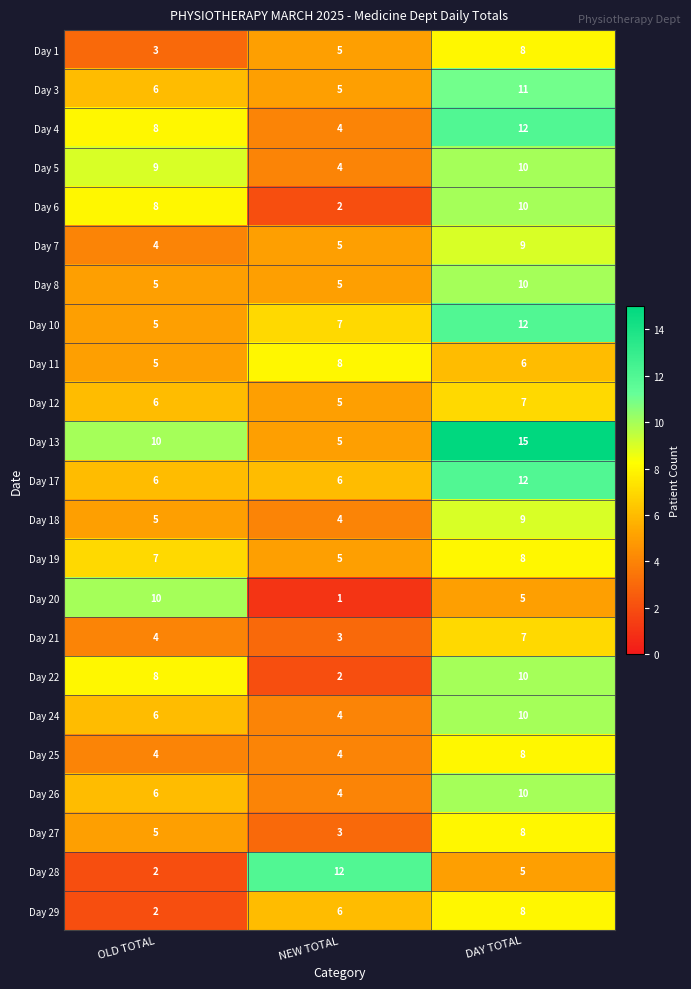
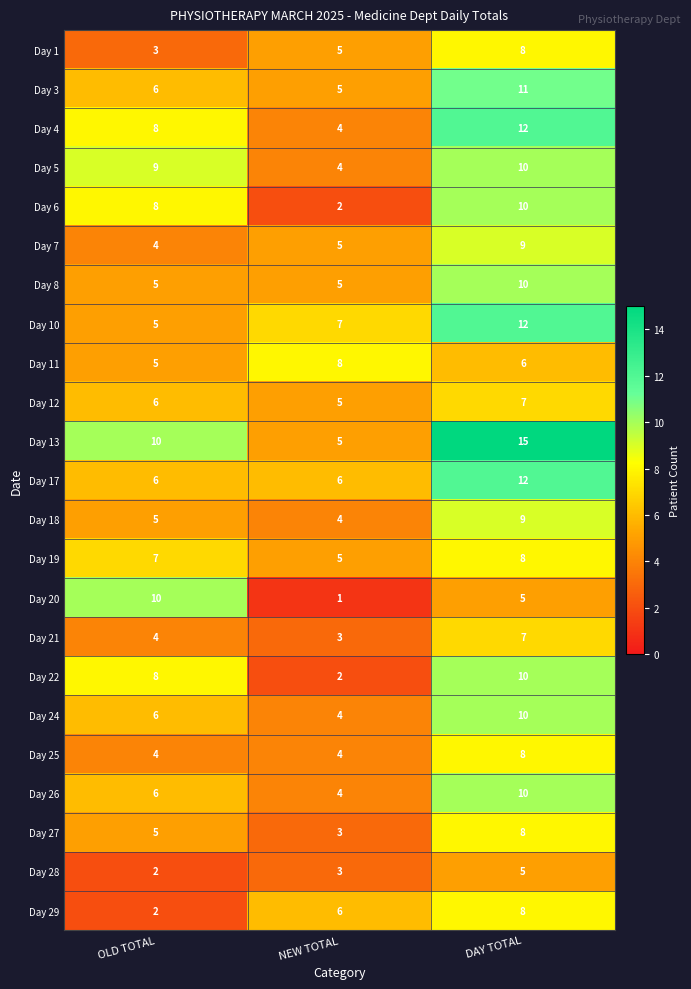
Day 28, NEW TOTAL: 12 -> 3
